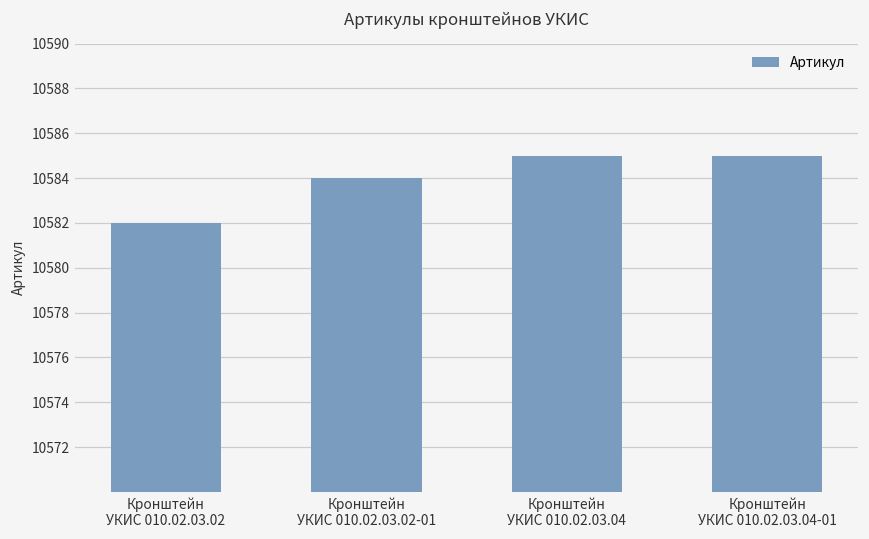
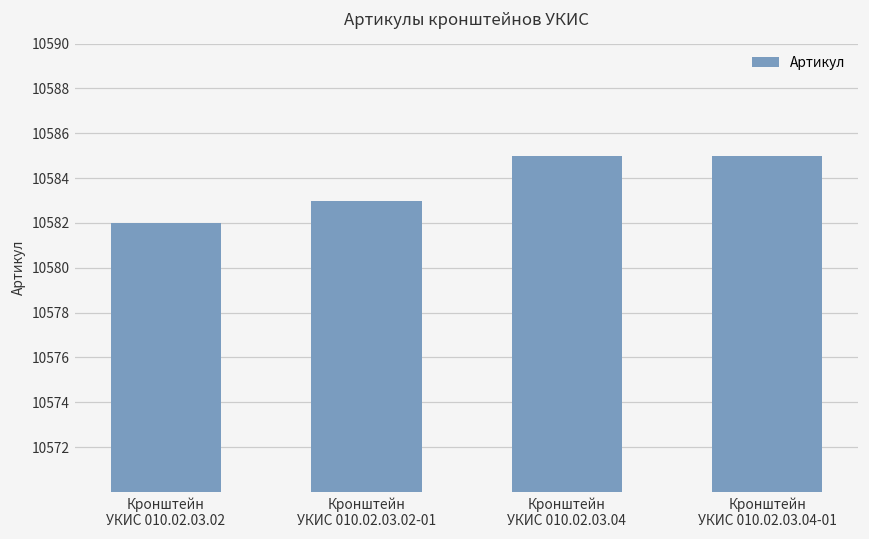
Кронштейн УКИС 010.02.03.02-01: 10584 -> 10583
